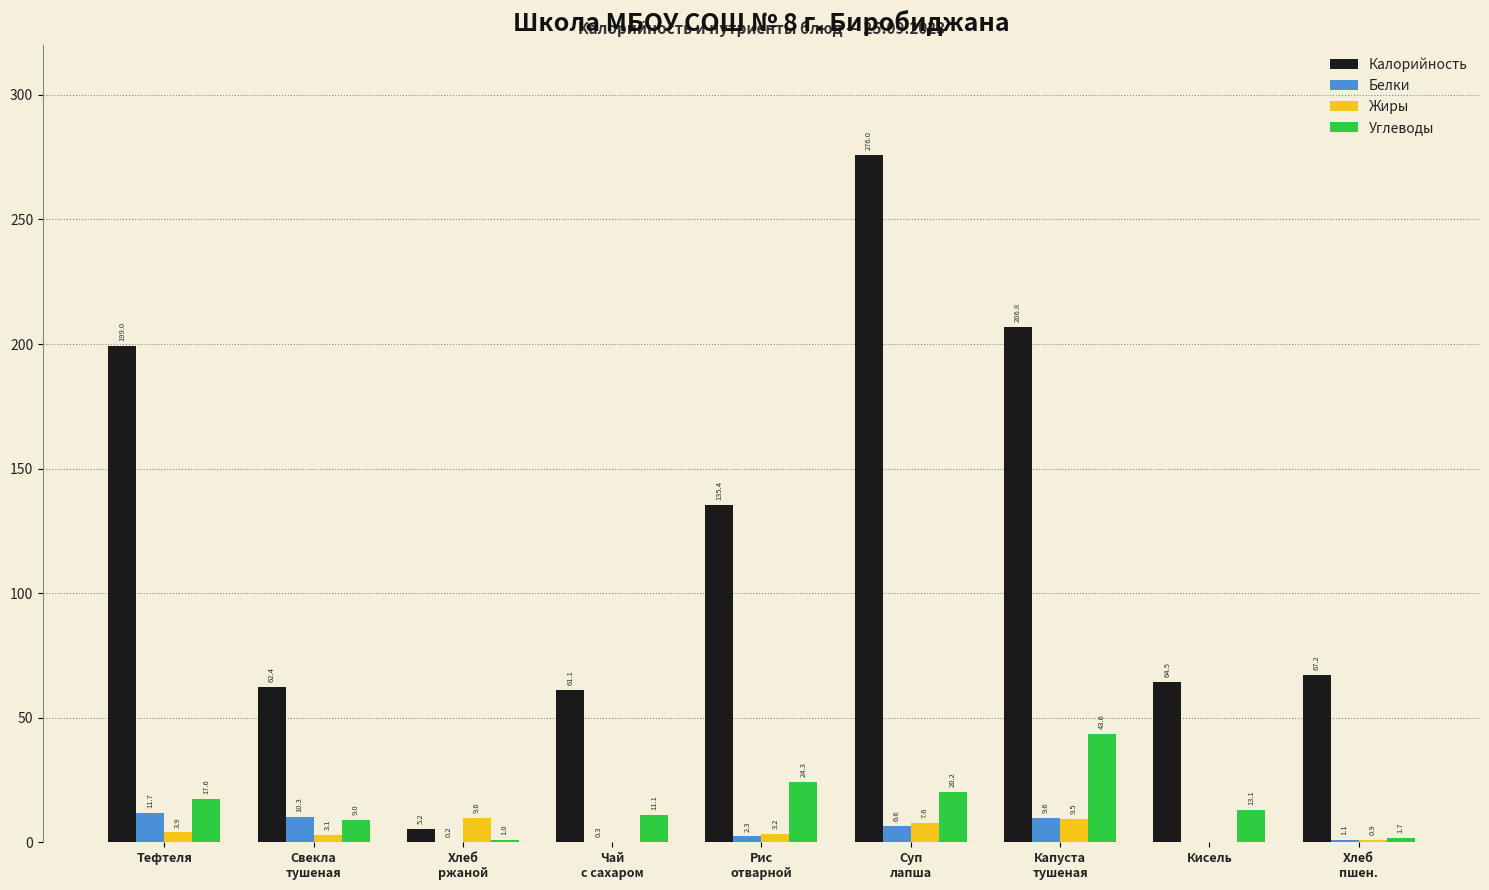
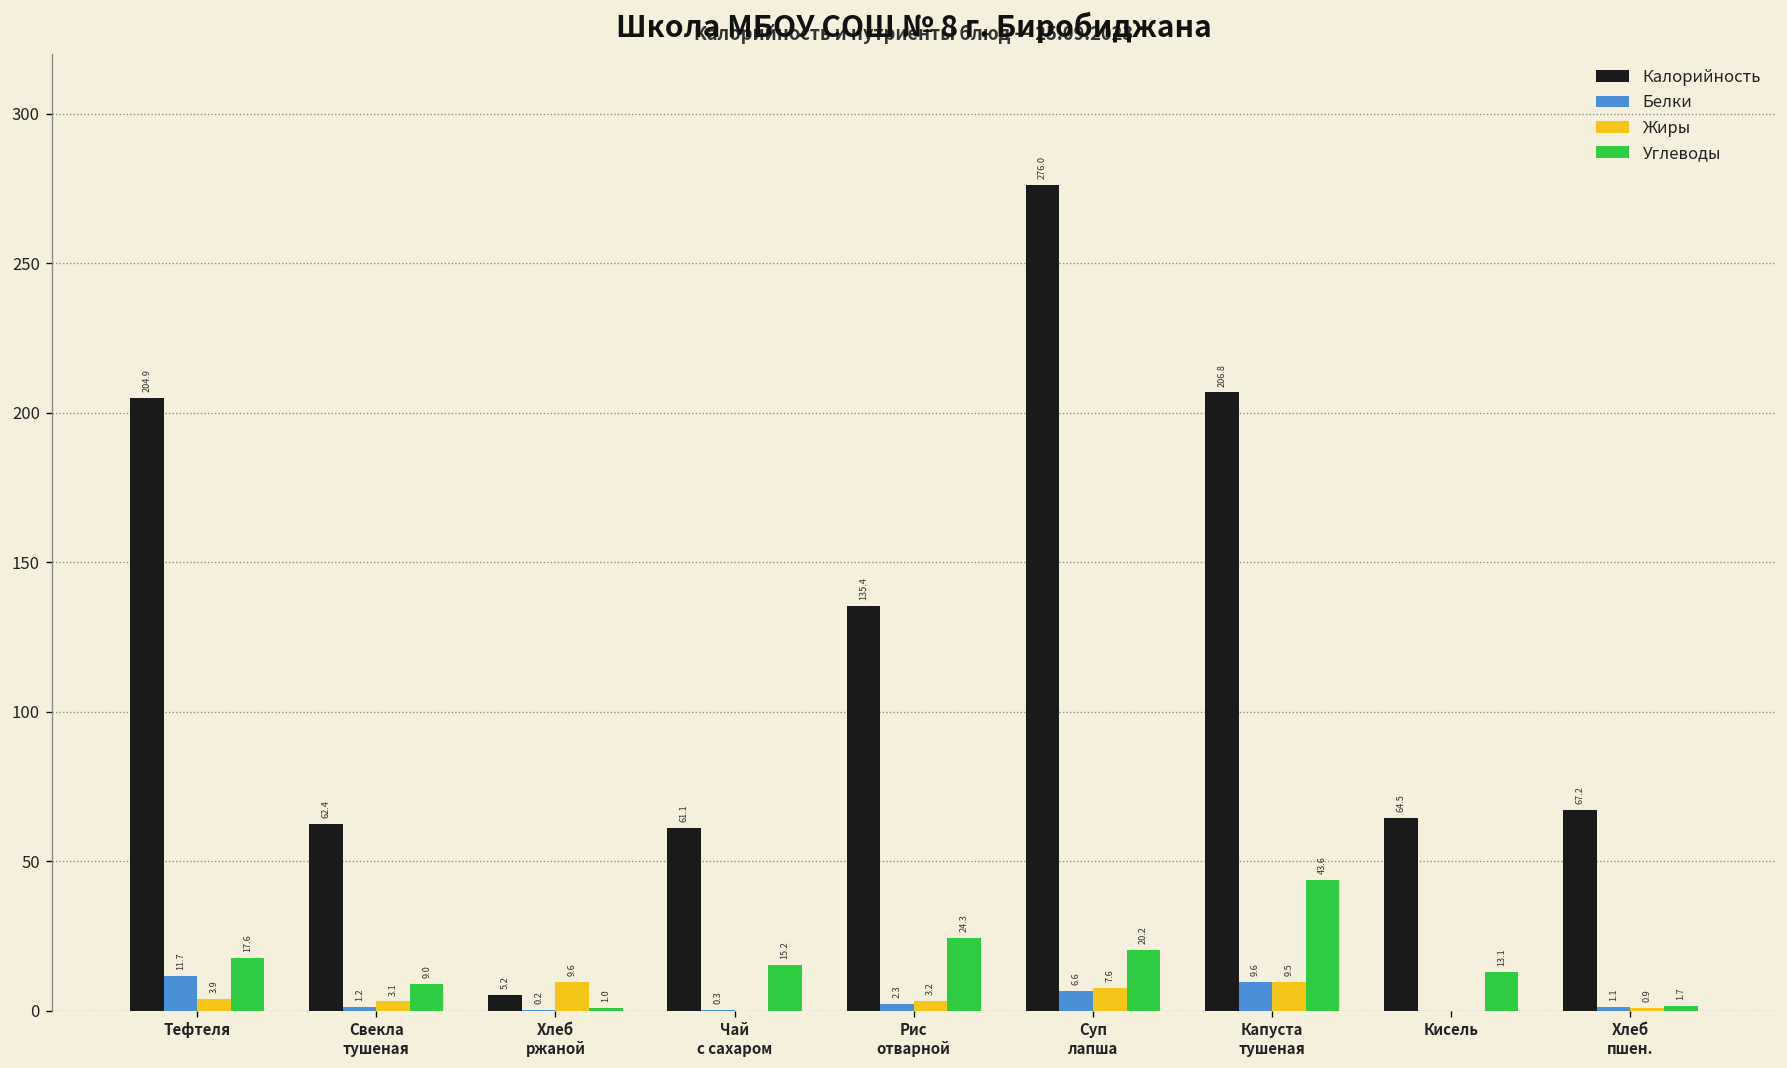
Калорийность, Тефтеля: 199.0 -> 204.9
Белки, Свекла тушеная: 10.3 -> 1.2
Углеводы, Чай с сахаром: 11.1 -> 15.2
